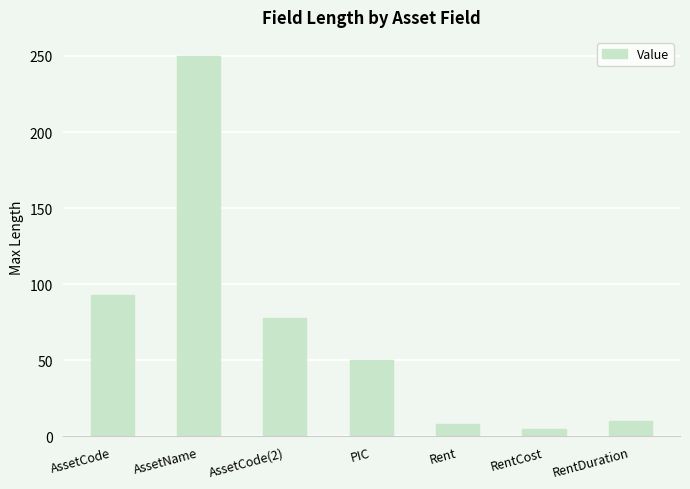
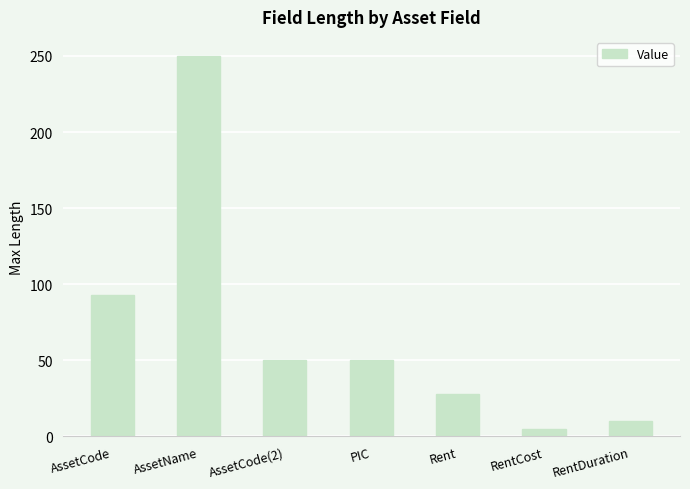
AssetCode(2): 78 -> 50
Rent: 8 -> 28
